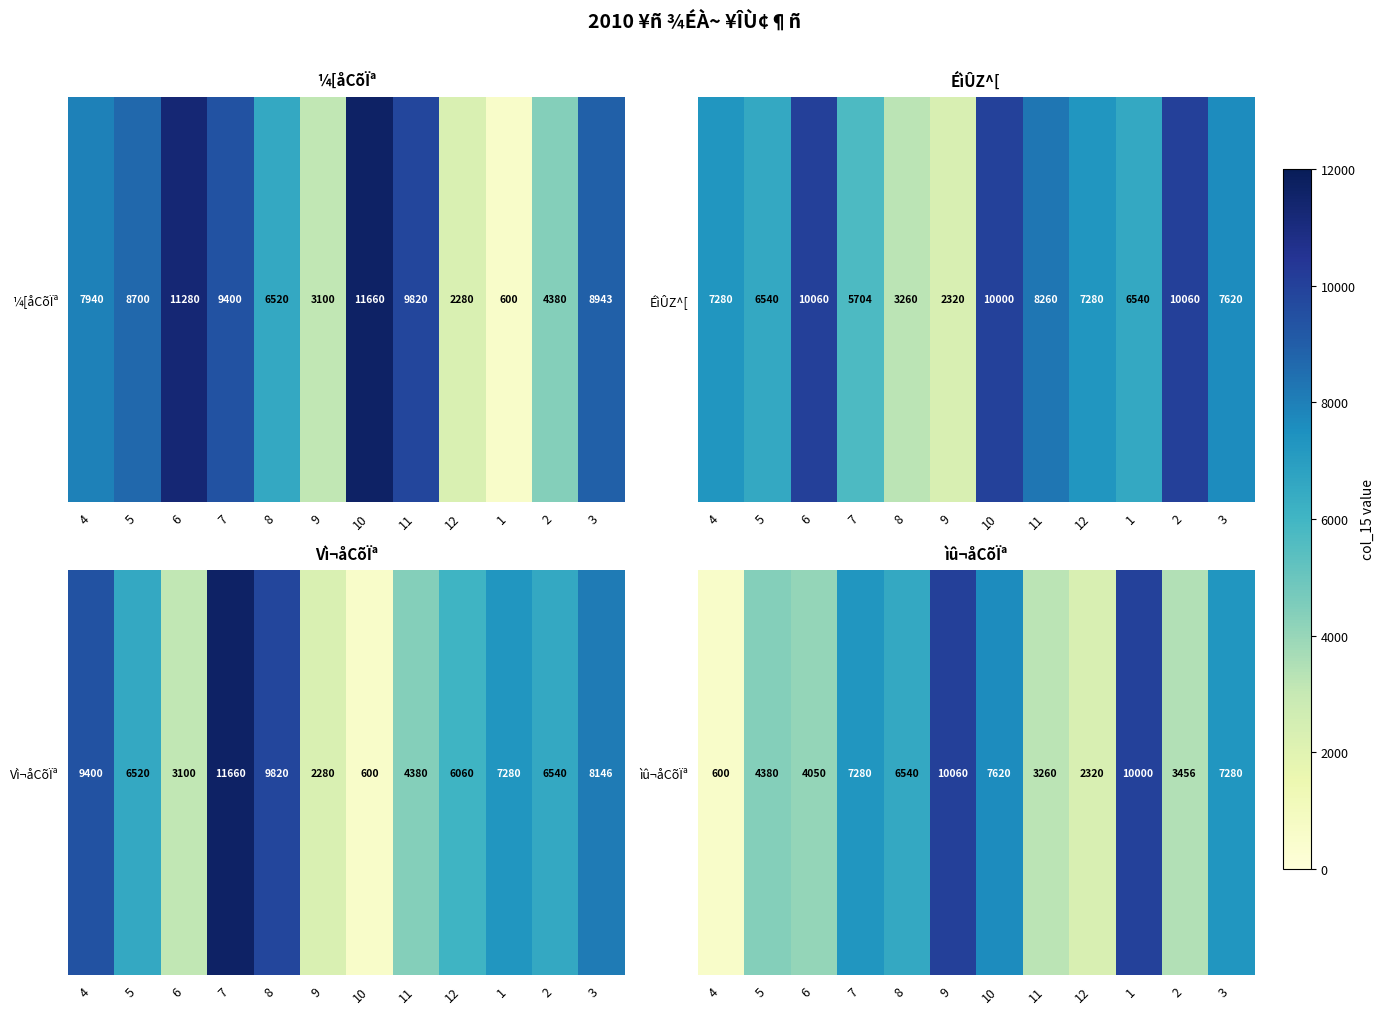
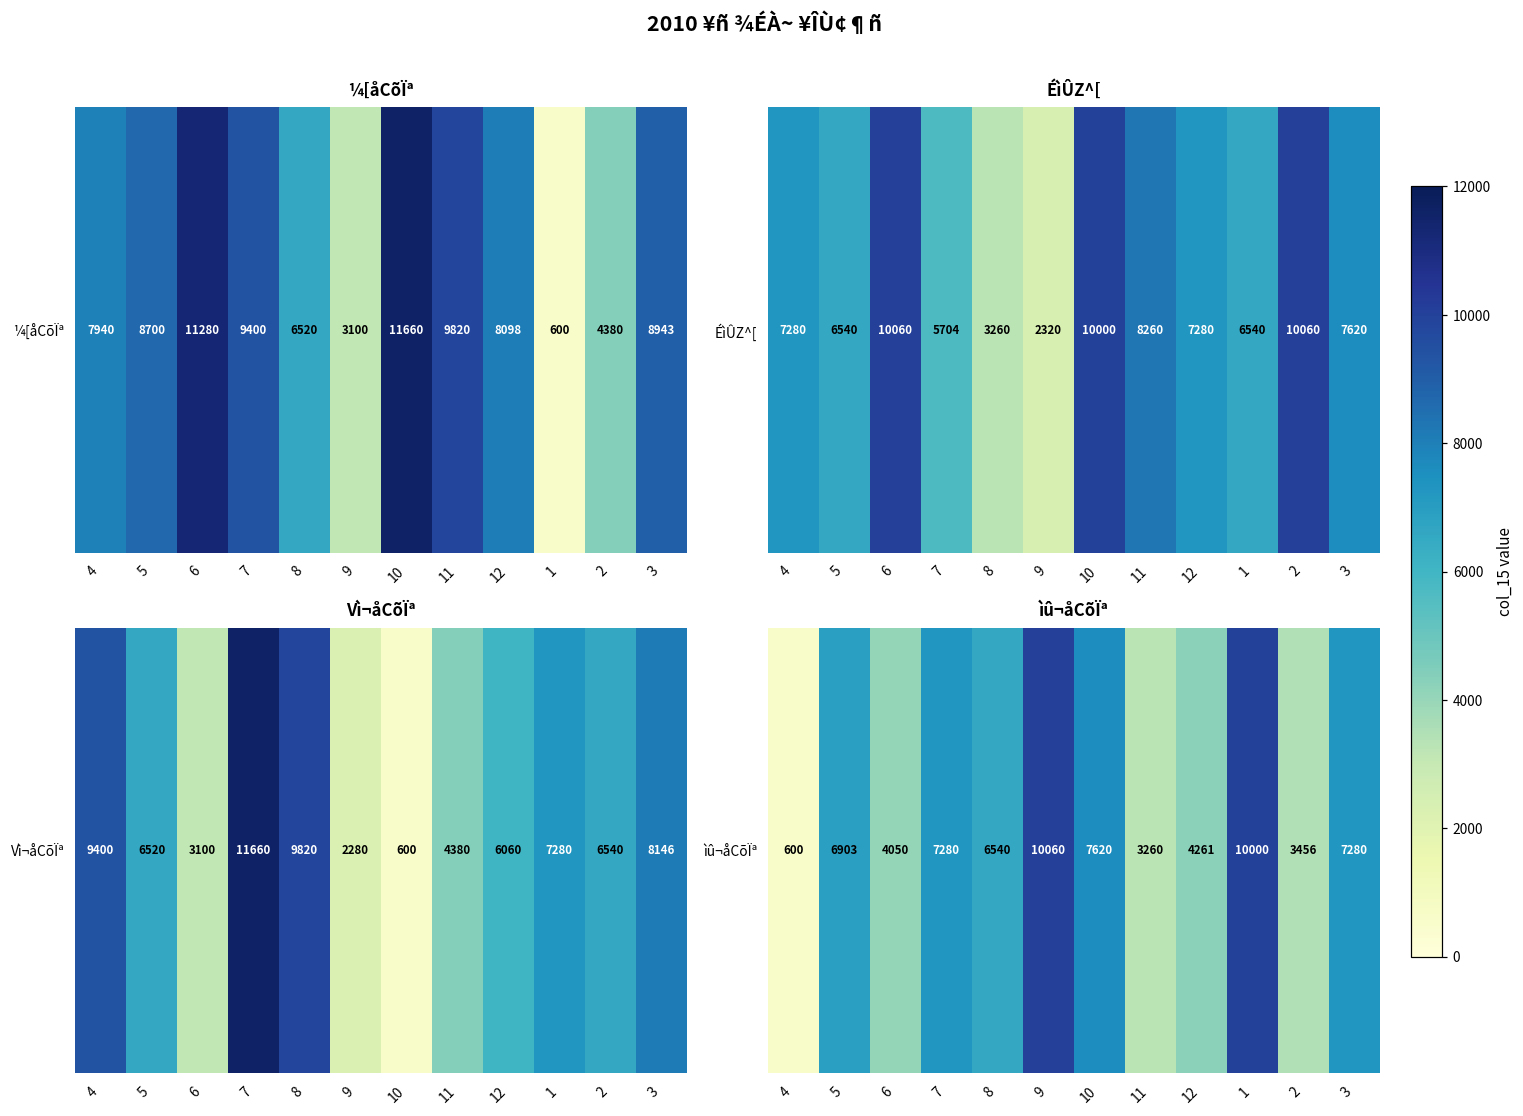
¼[åCõÏª, ¼[åCõÏª, 12: 2280 -> 8098
ìû¬åCõÏª, ìû¬åCõÏª, 5: 4380 -> 6903
ìû¬åCõÏª, ìû¬åCõÏª, 12: 2320 -> 4261
